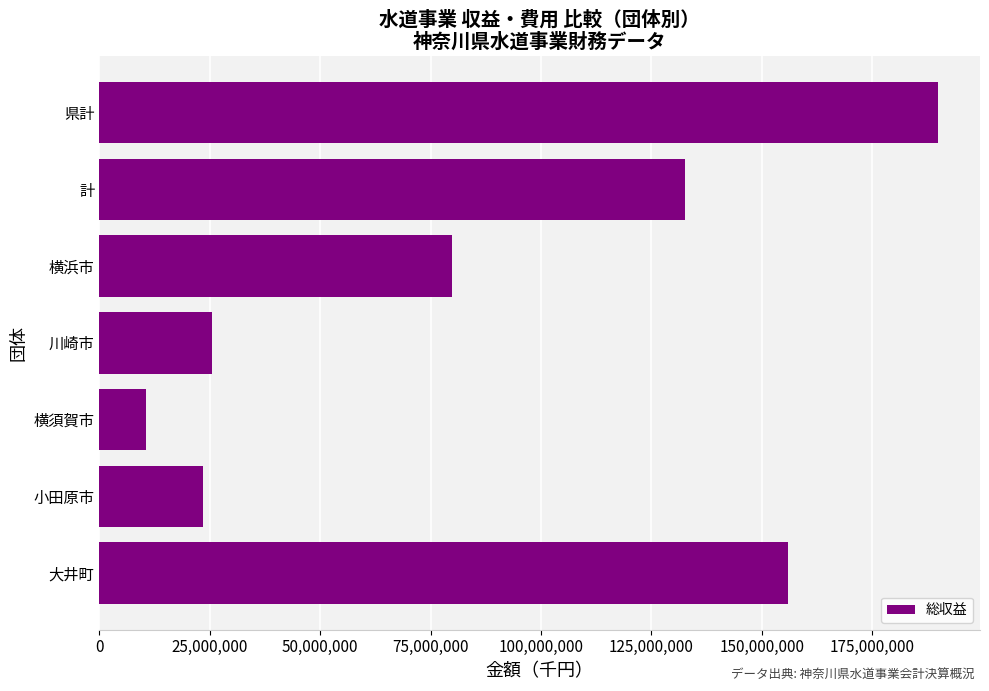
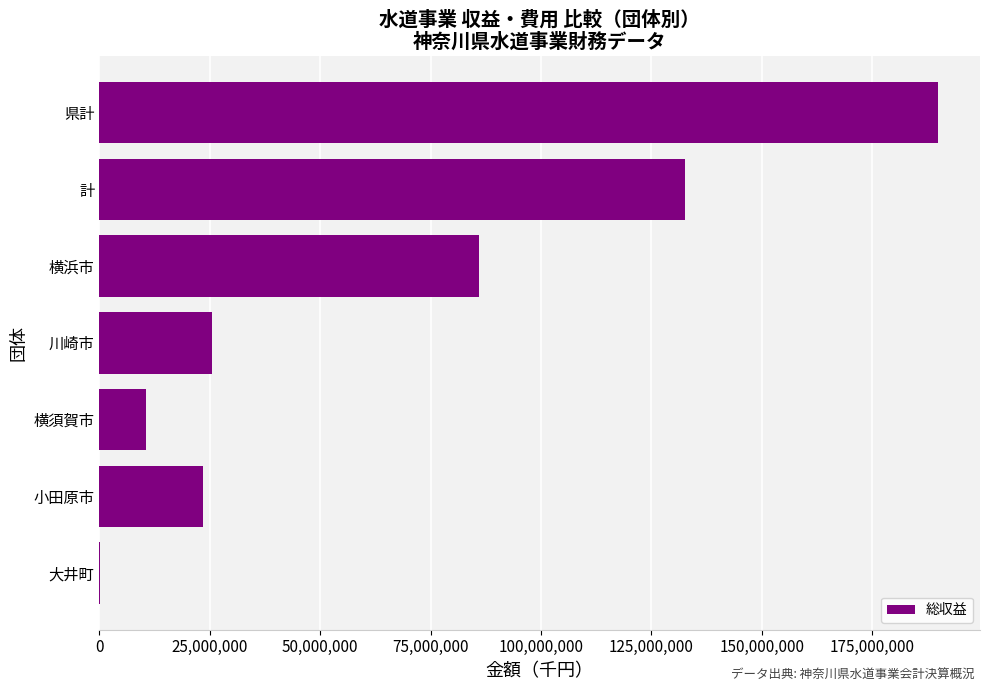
横浜市: 80,000,000 -> 86,000,000
大井町: 156,000,000 -> 0
